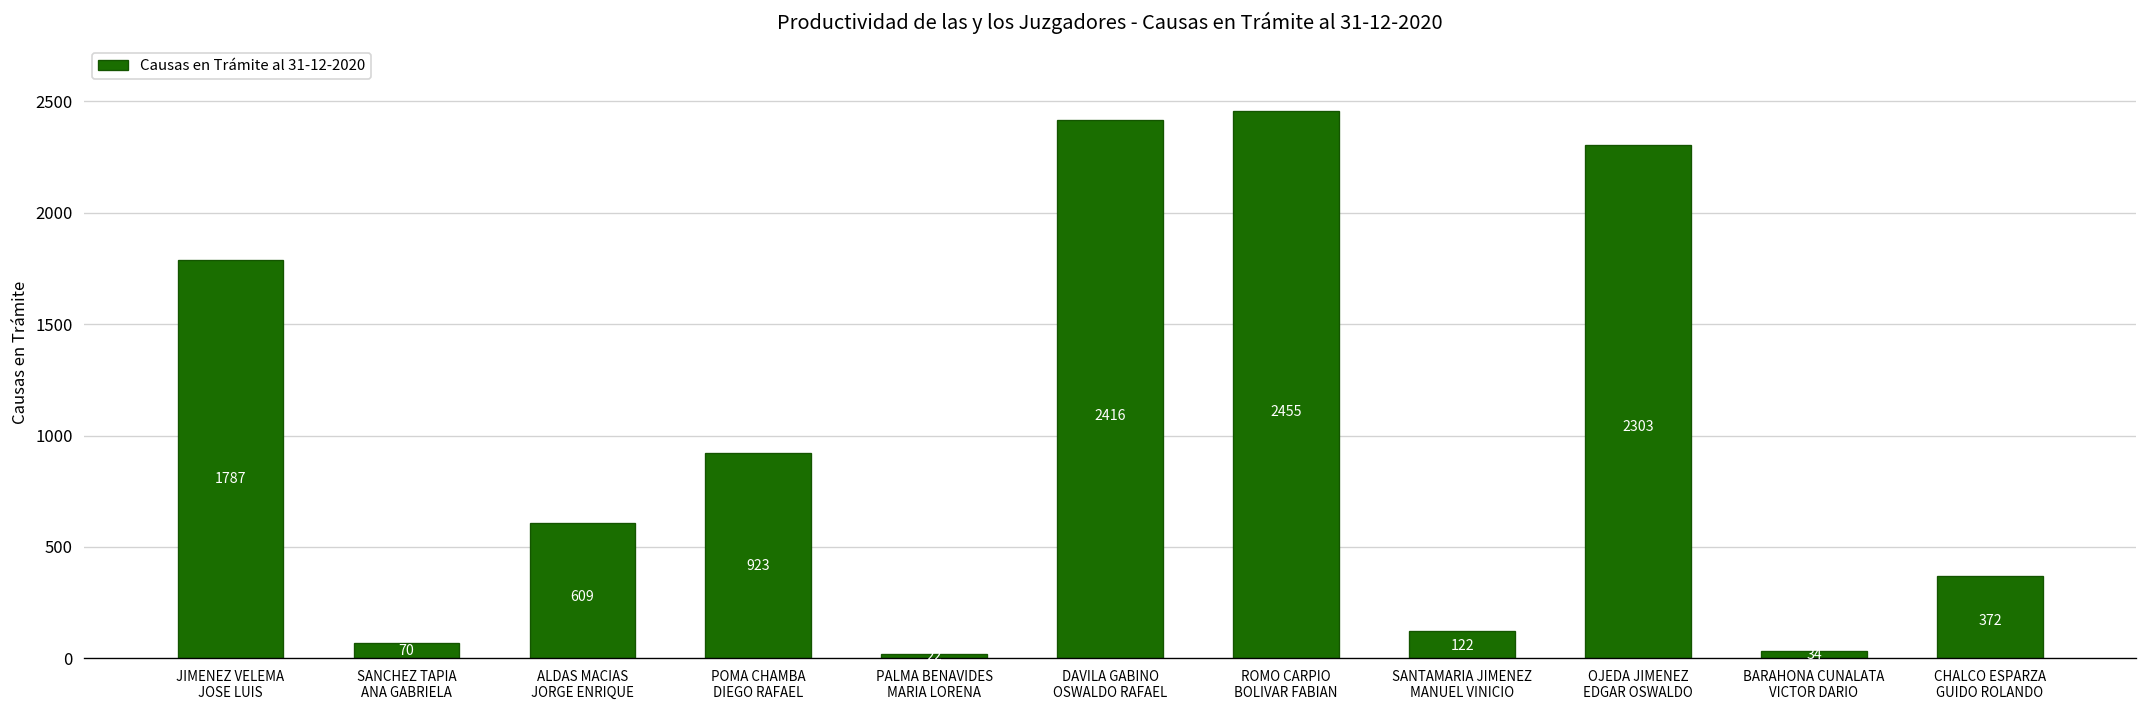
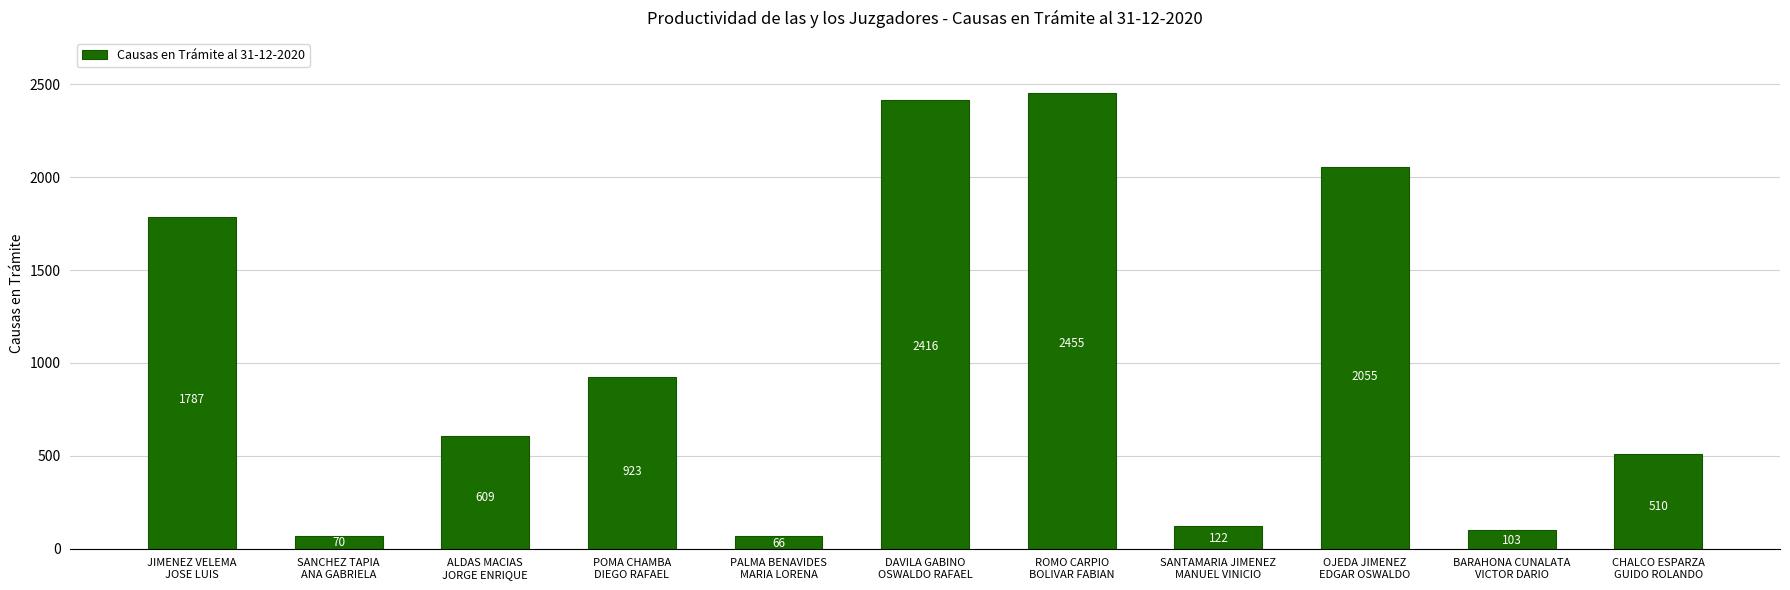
PALMA BENAVIDES MARIA LORENA: 20 -> 70
OJEDA JIMENEZ EDGAR OSWALDO: 2303 -> 2055
BARAHONA CUNALATA VICTOR DARIO: 34 -> 103
CHALCO ESPARZA GUIDO ROLANDO: 372 -> 510
